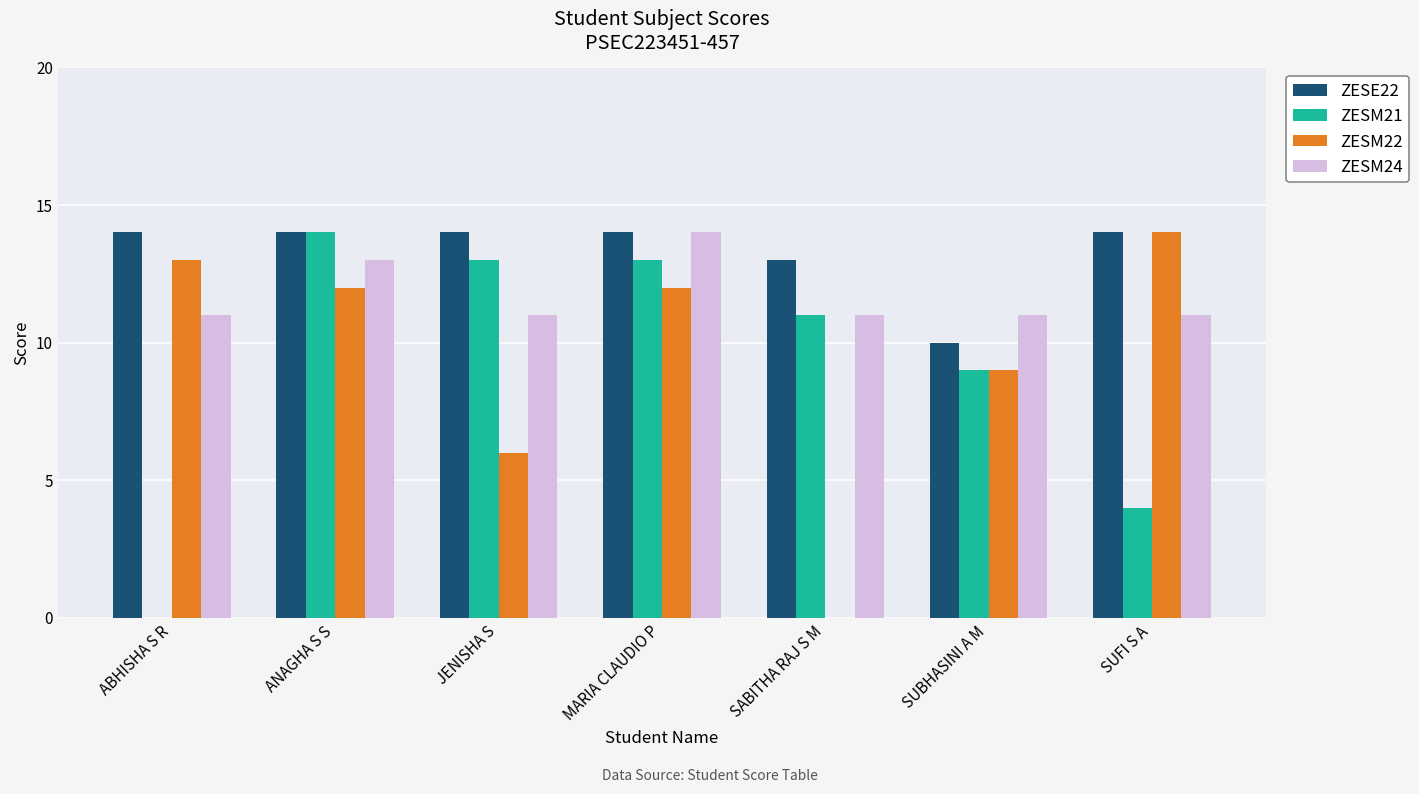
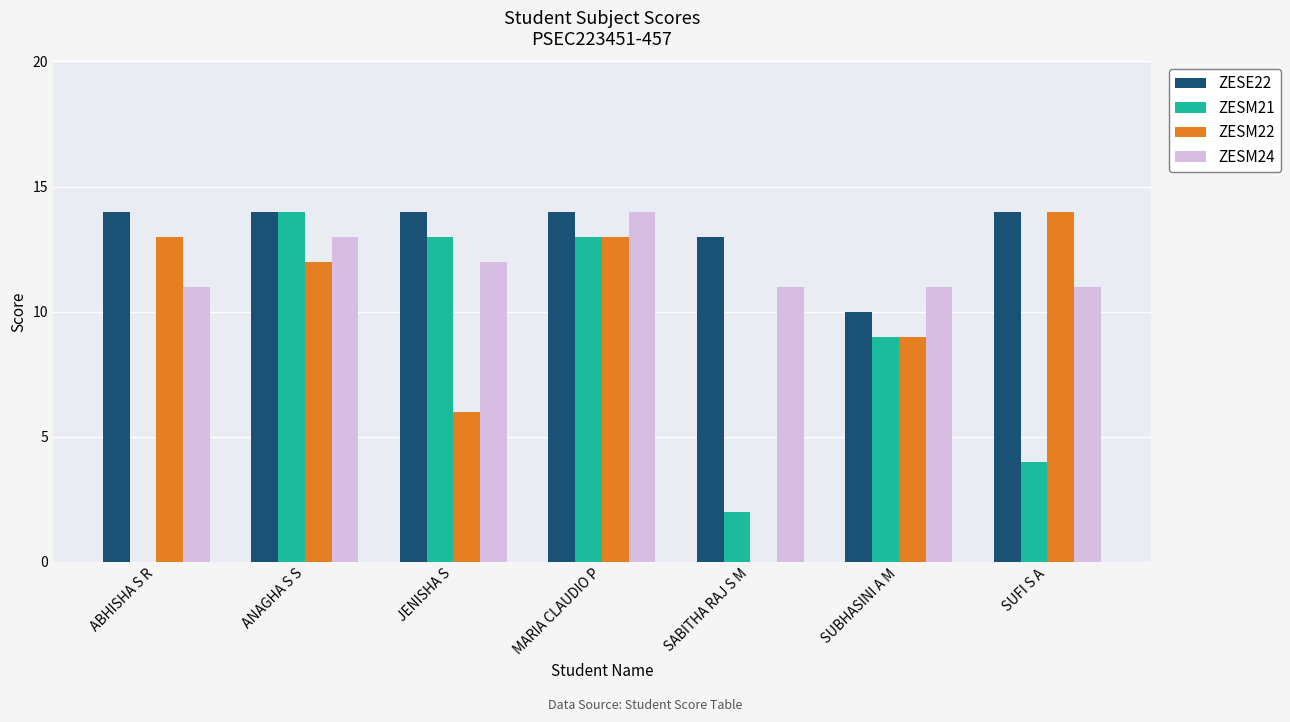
ZESM24, JENISHA S: 11 -> 12
ZESM22, MARIA CLAUDIO P: 12 -> 13
ZESM21, SABITHA RAJ S M: 11 -> 2
